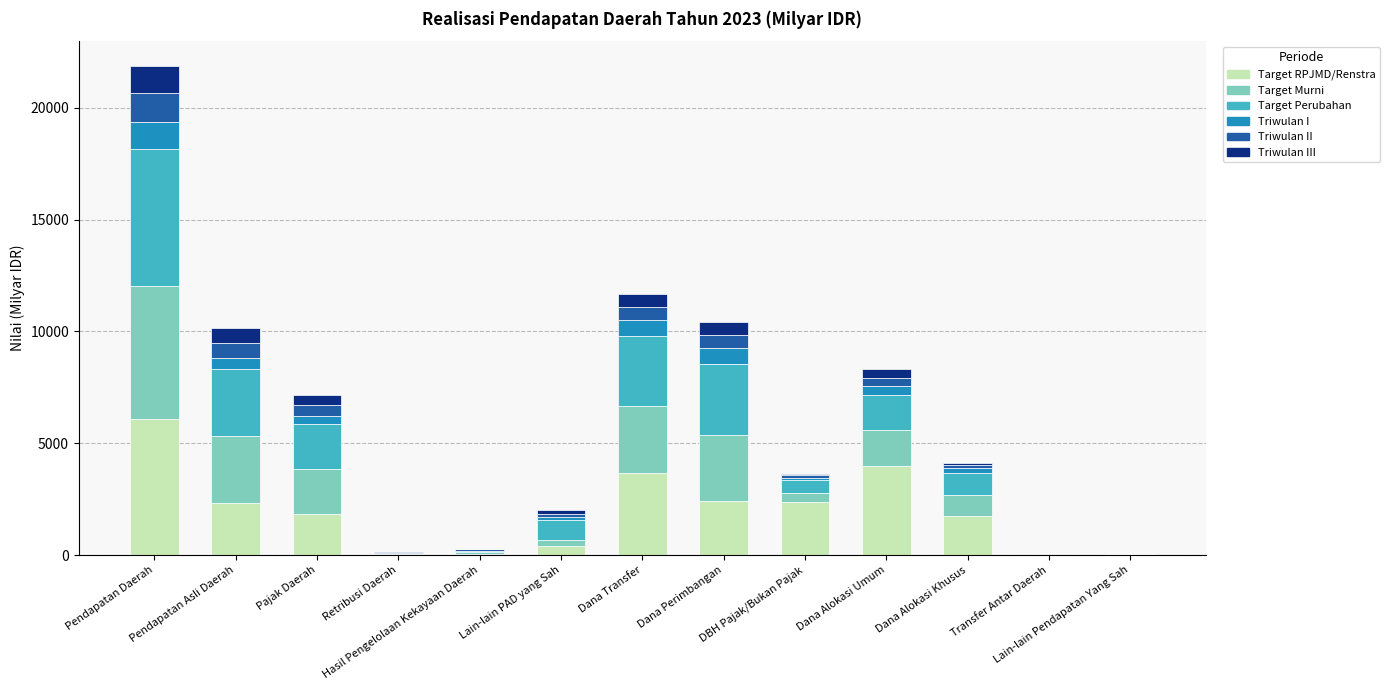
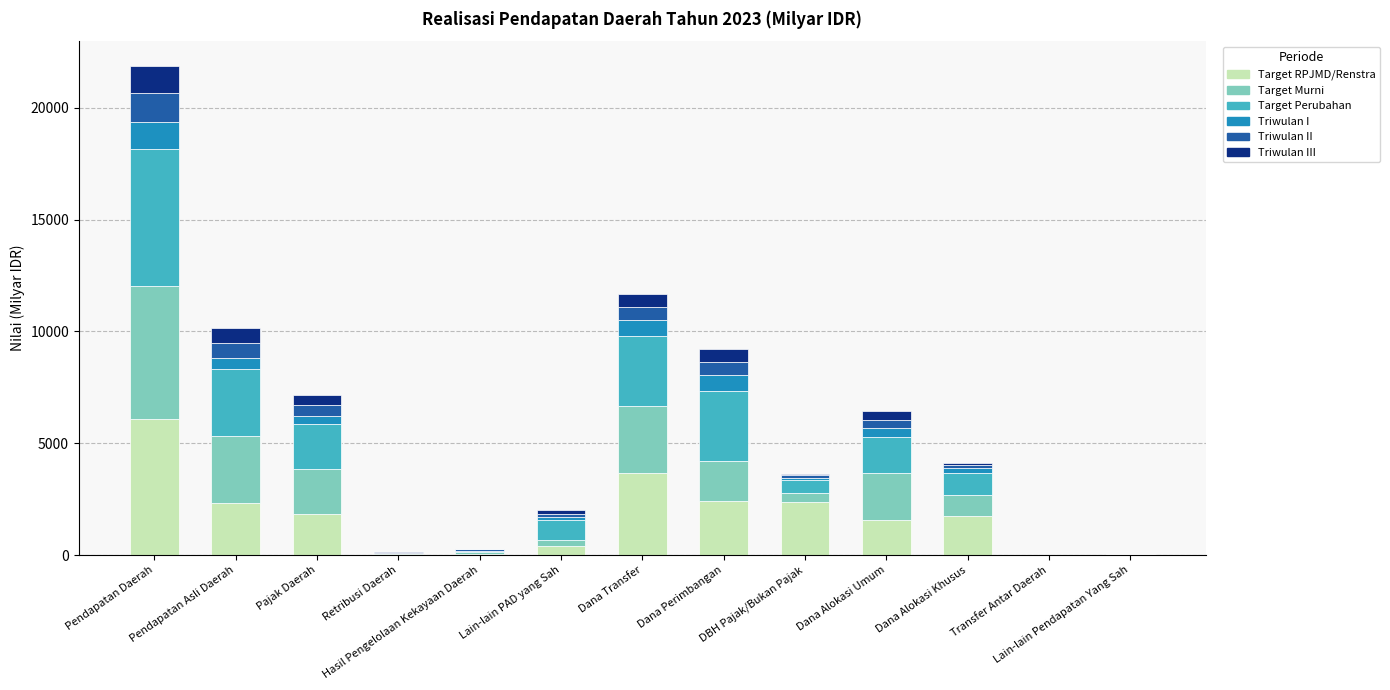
Target Murni, Dana Perimbangan: 3000 -> 1800
Target RPJMD/Renstra, Dana Alokasi Umum: 4000 -> 1600
Target Murni, Dana Alokasi Umum: 1600 -> 2100
